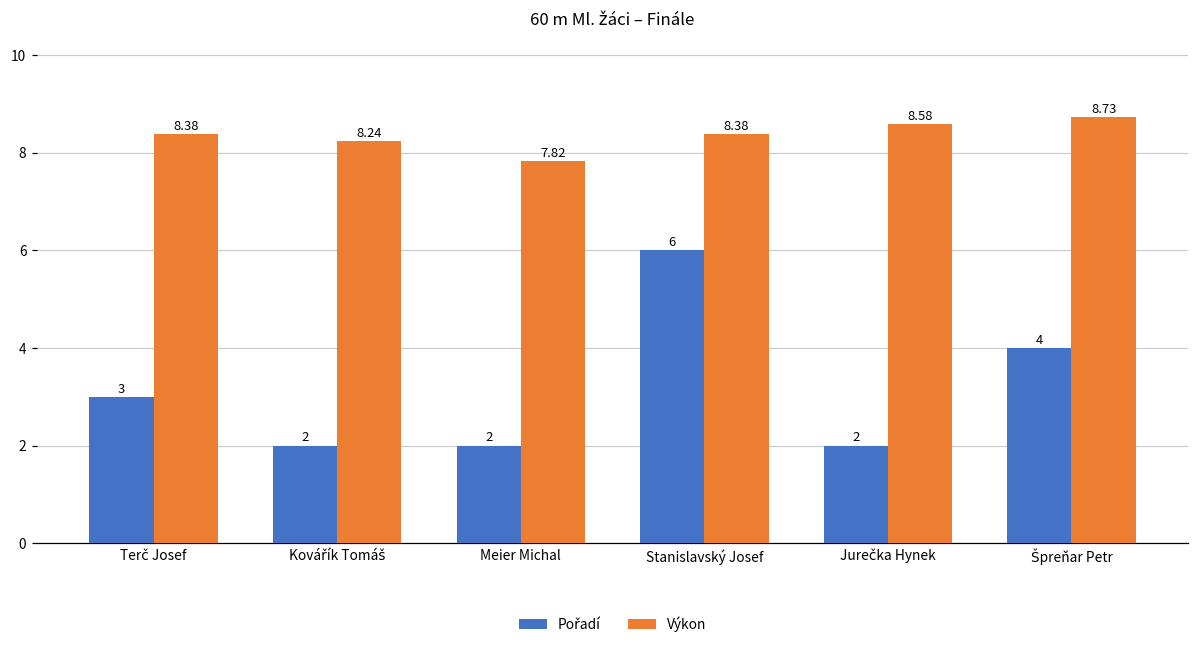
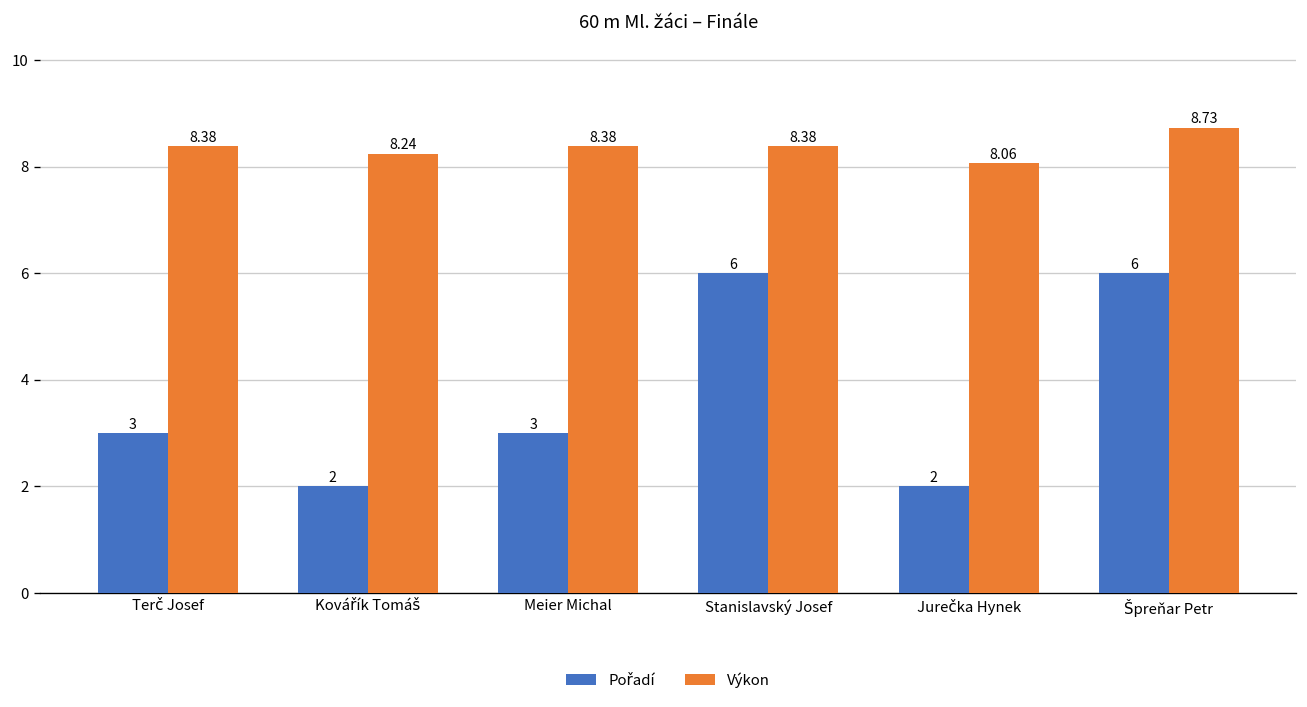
Pořadí, Meier Michal: 2 -> 3
Výkon, Meier Michal: 7.82 -> 8.38
Výkon, Jurečka Hynek: 8.58 -> 8.06
Pořadí, Špreňar Petr: 4 -> 6
